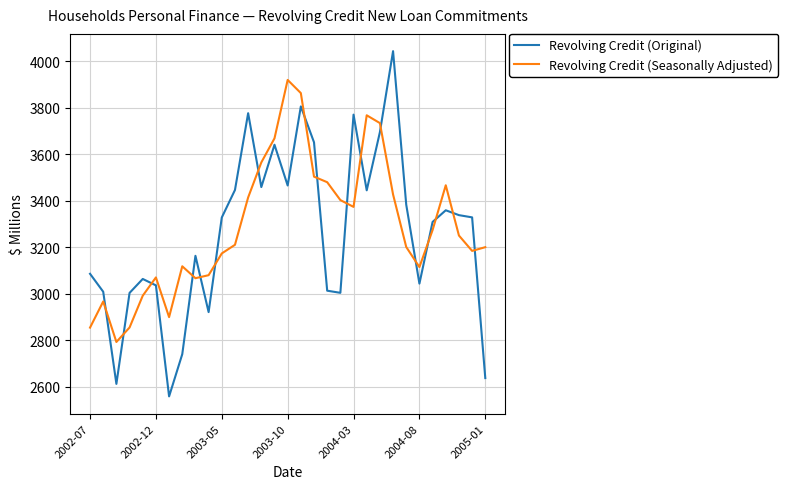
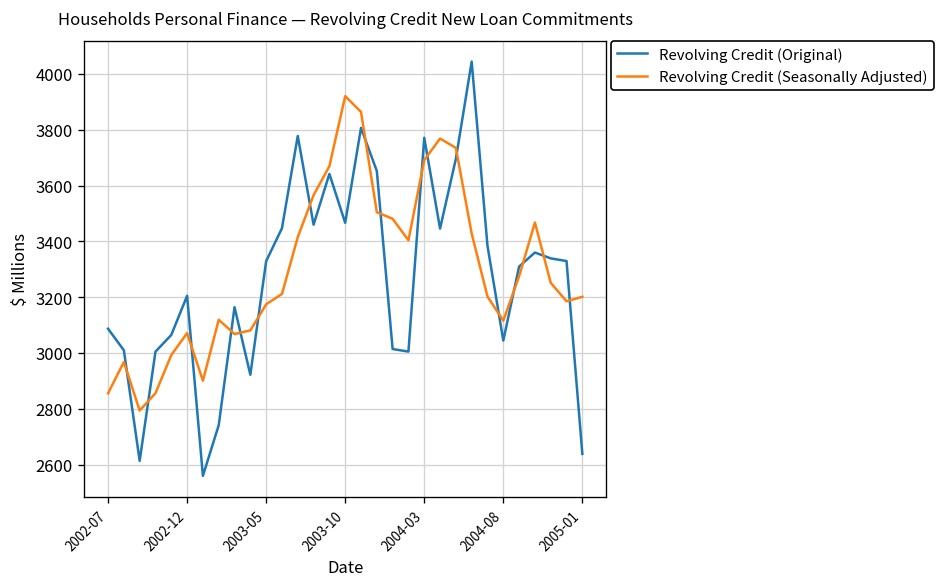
Revolving Credit (Original), 2002-12: 3040 -> 3200
Revolving Credit (Seasonally Adjusted), 2004-03: 3370 -> 3690
